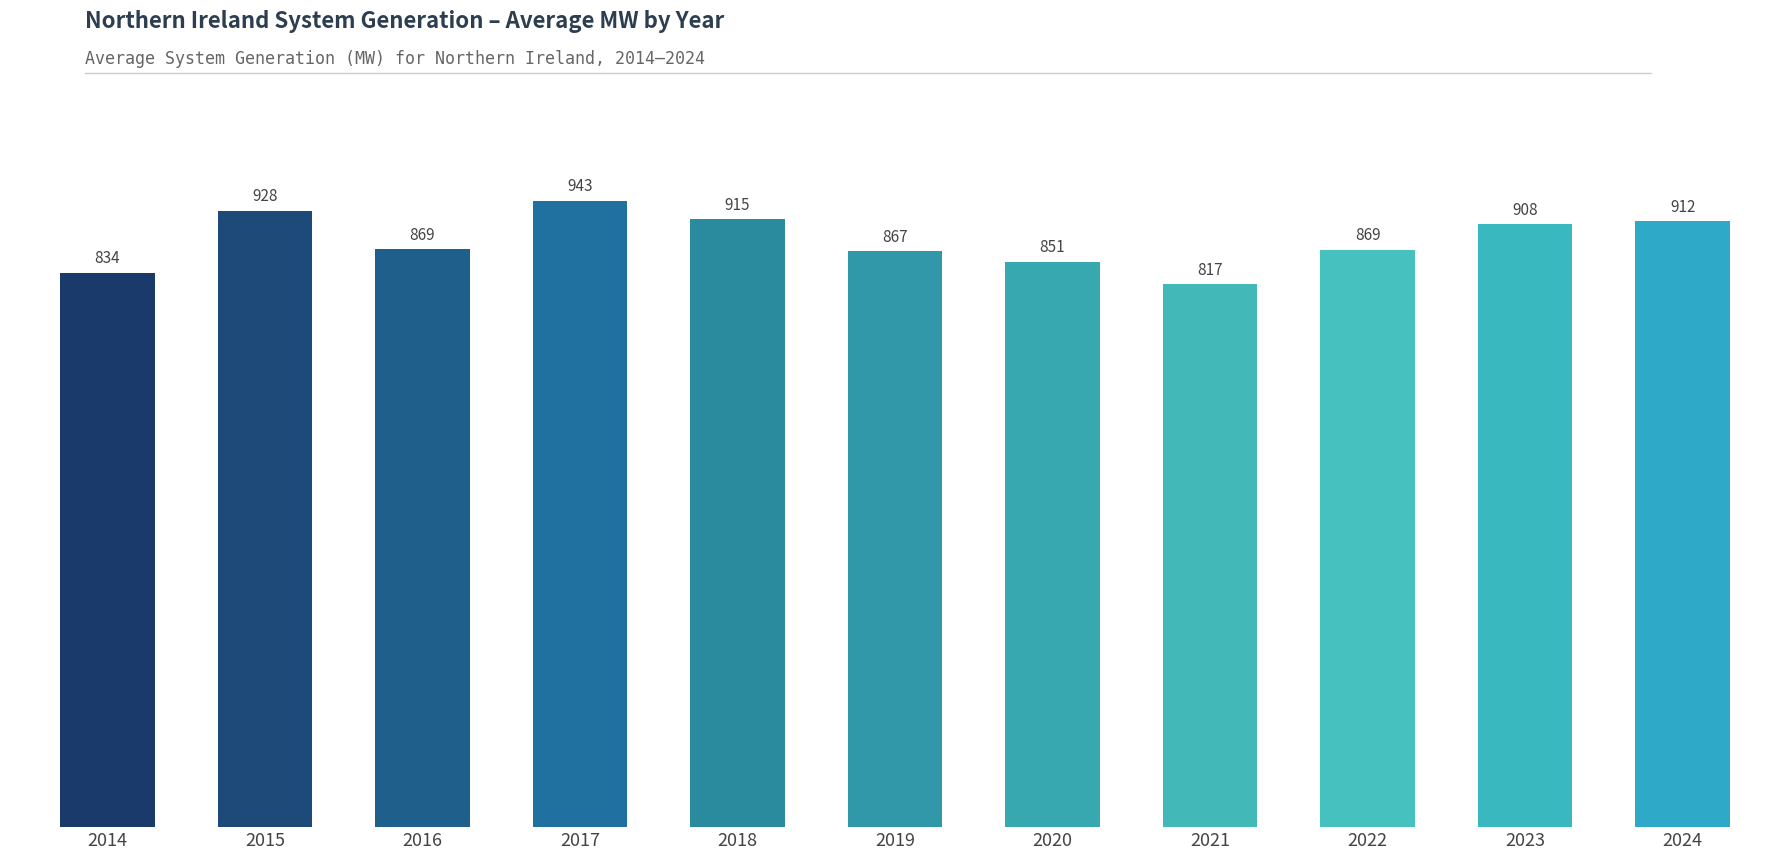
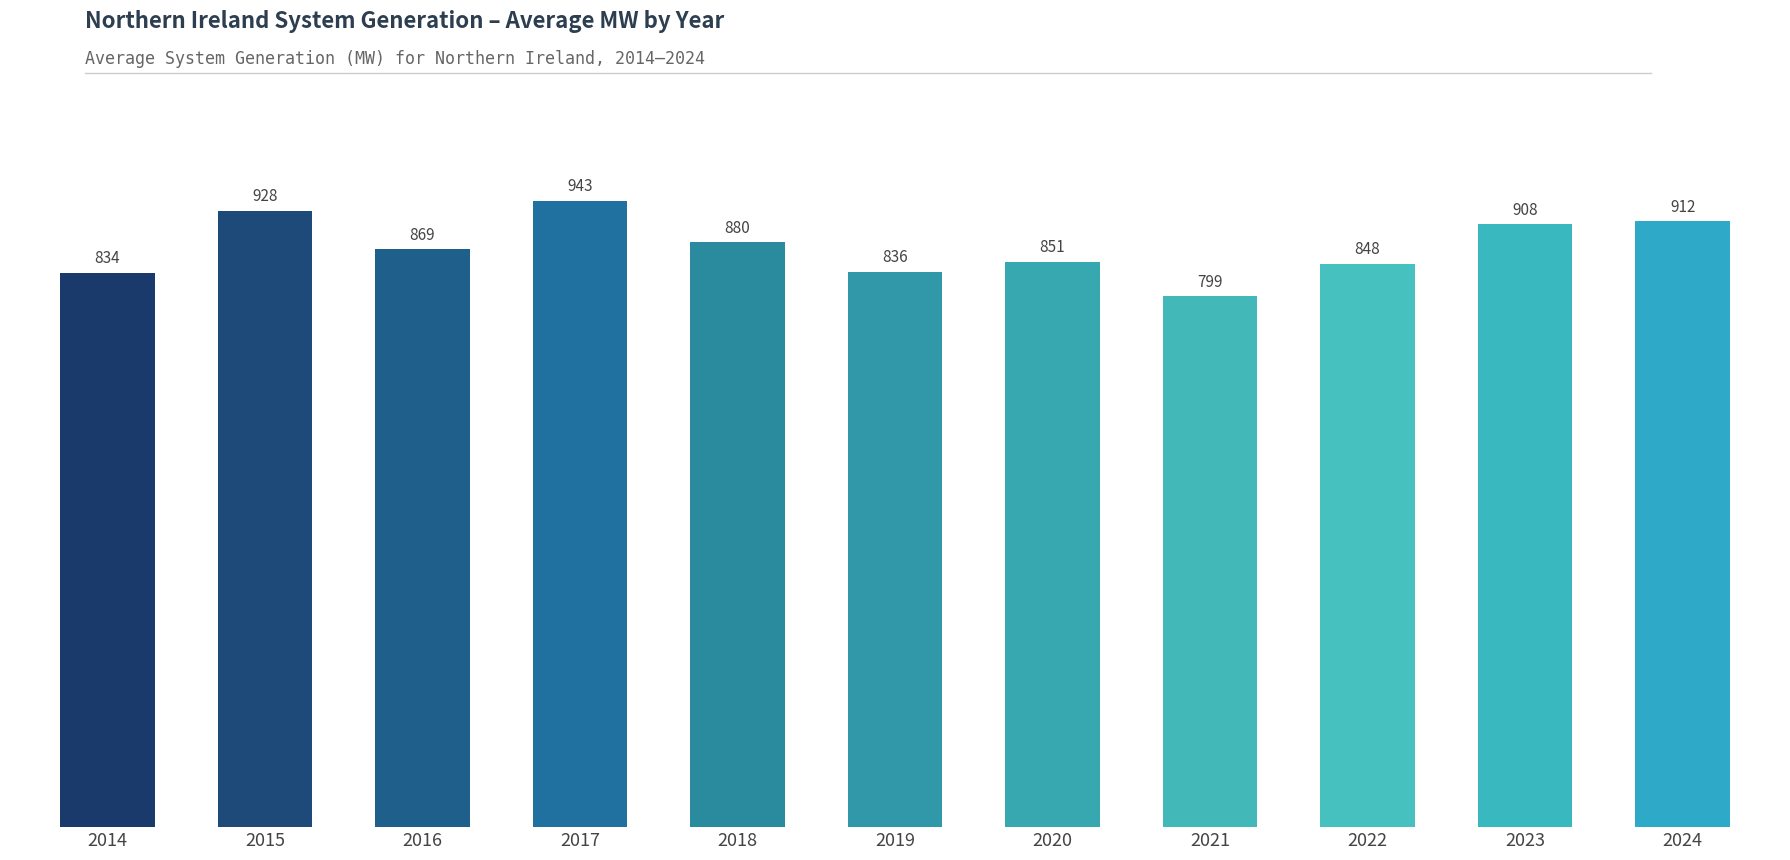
2018: 915 -> 880
2019: 867 -> 836
2021: 817 -> 799
2022: 869 -> 848
